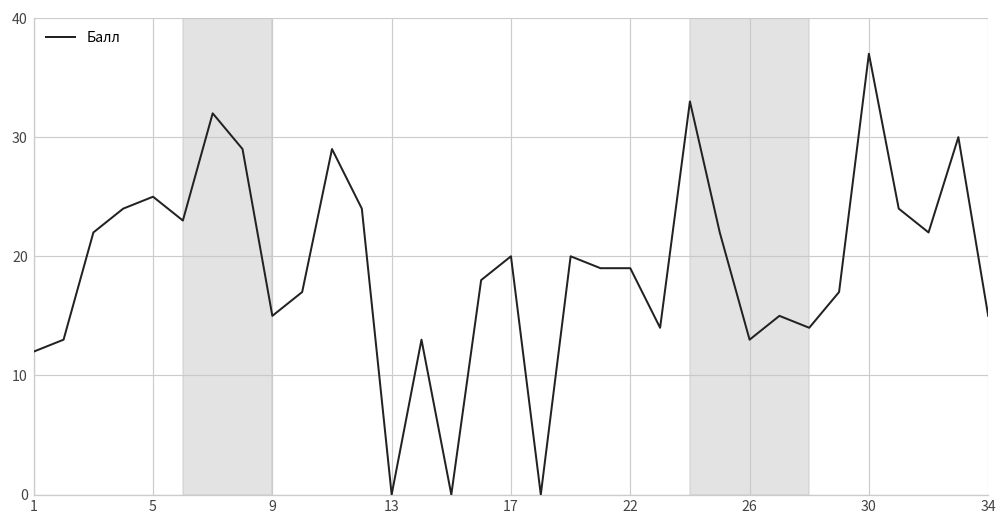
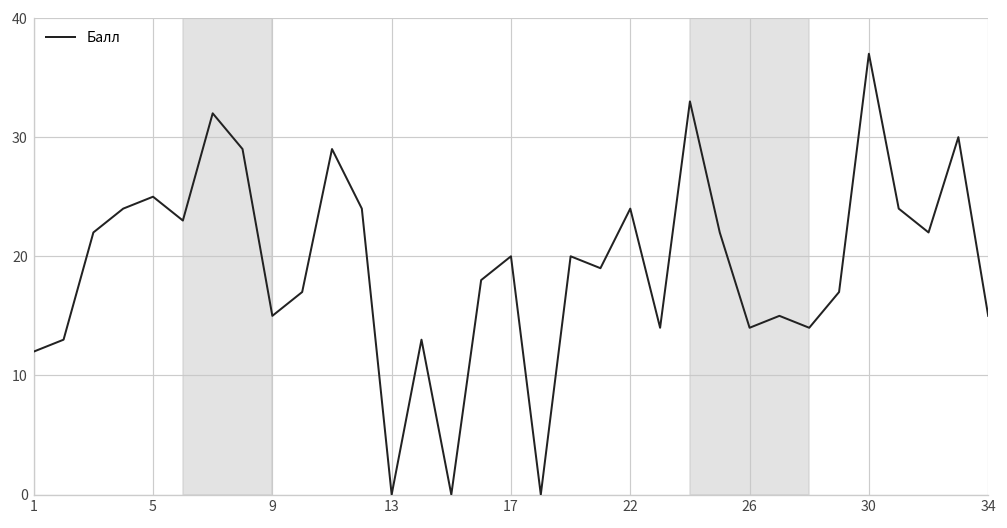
22: 19 -> 24
26: 13 -> 14
